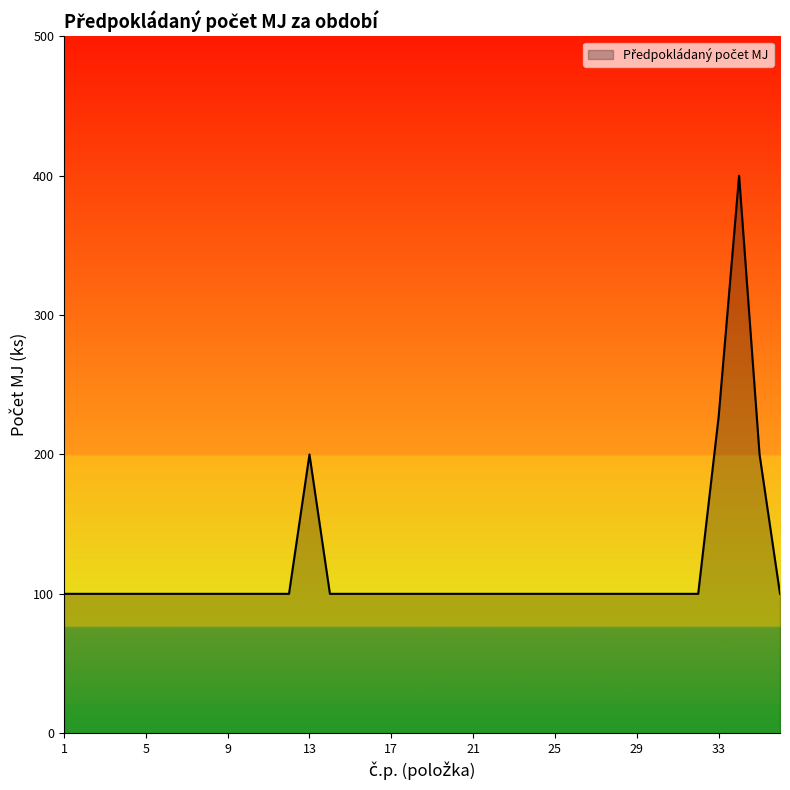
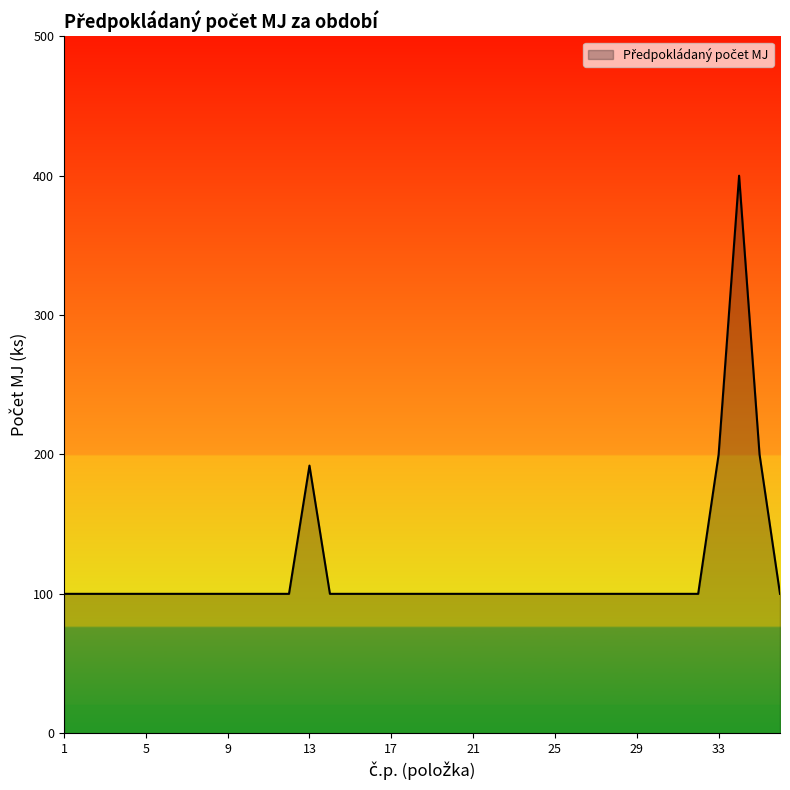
13: 200 -> 192
33: 227 -> 200
